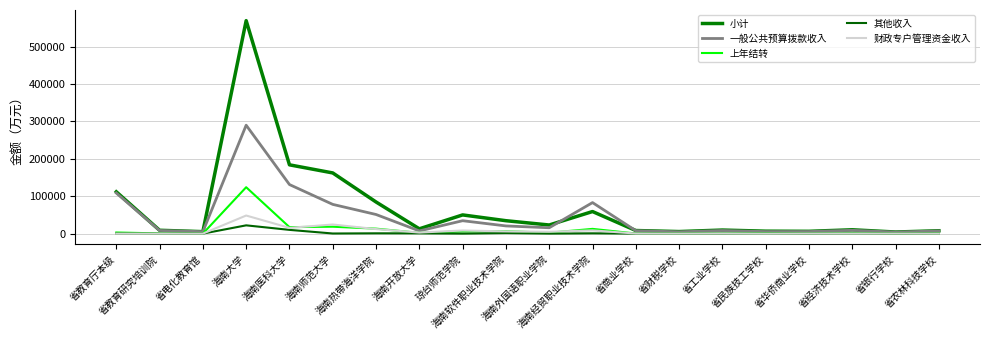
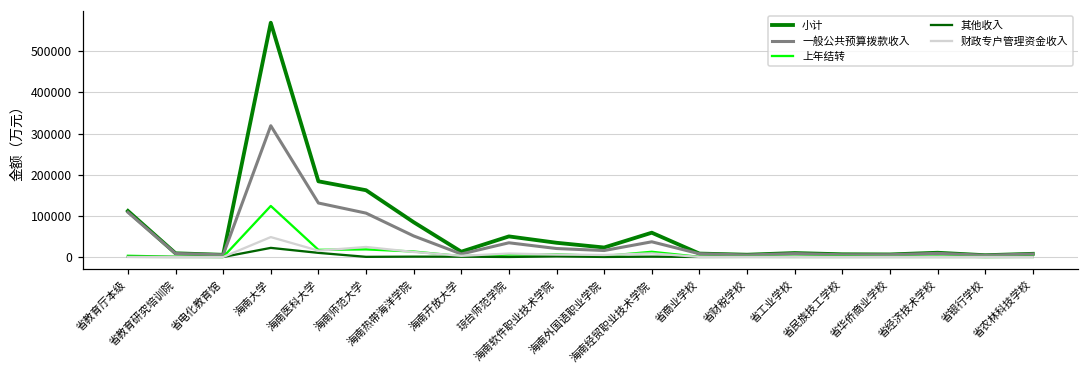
一般公共预算拨款收入, 海南大学: 290000 -> 320000
一般公共预算拨款收入, 海南师范大学: 80000 -> 110000
一般公共预算拨款收入, 海南经贸职业技术学院: 80000 -> 40000
